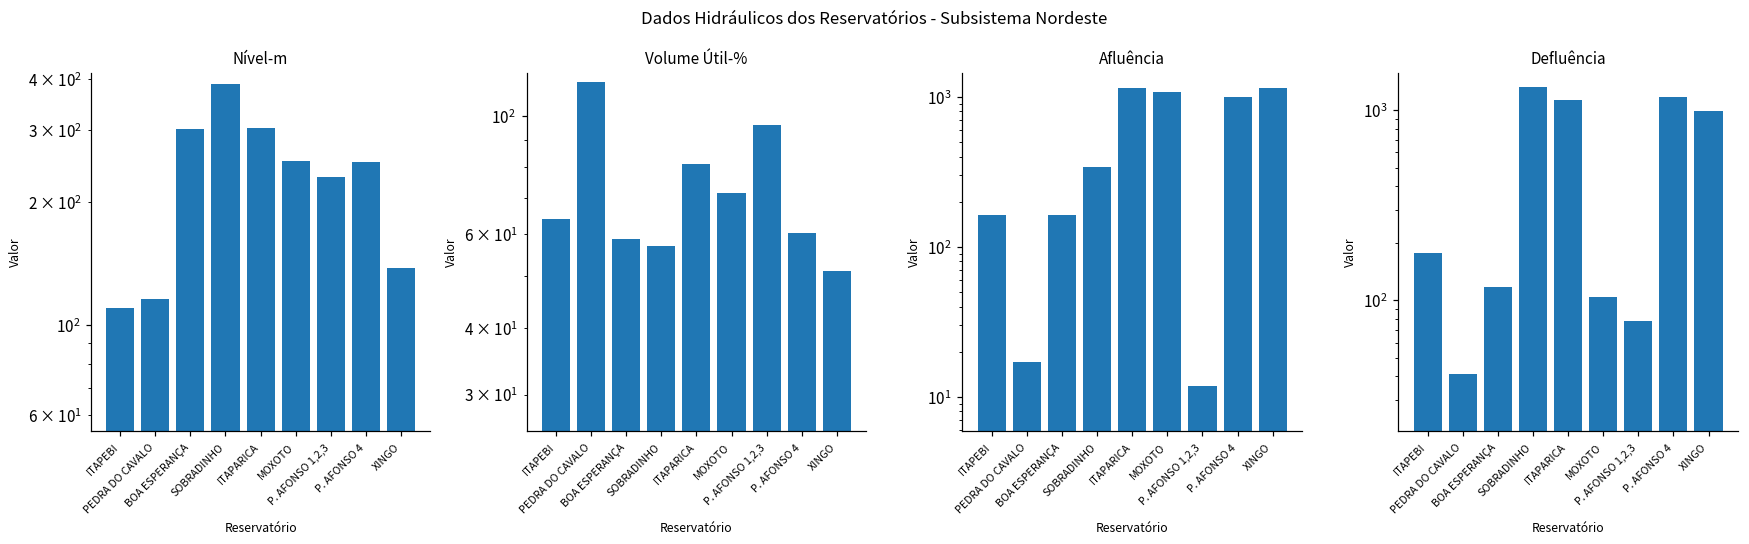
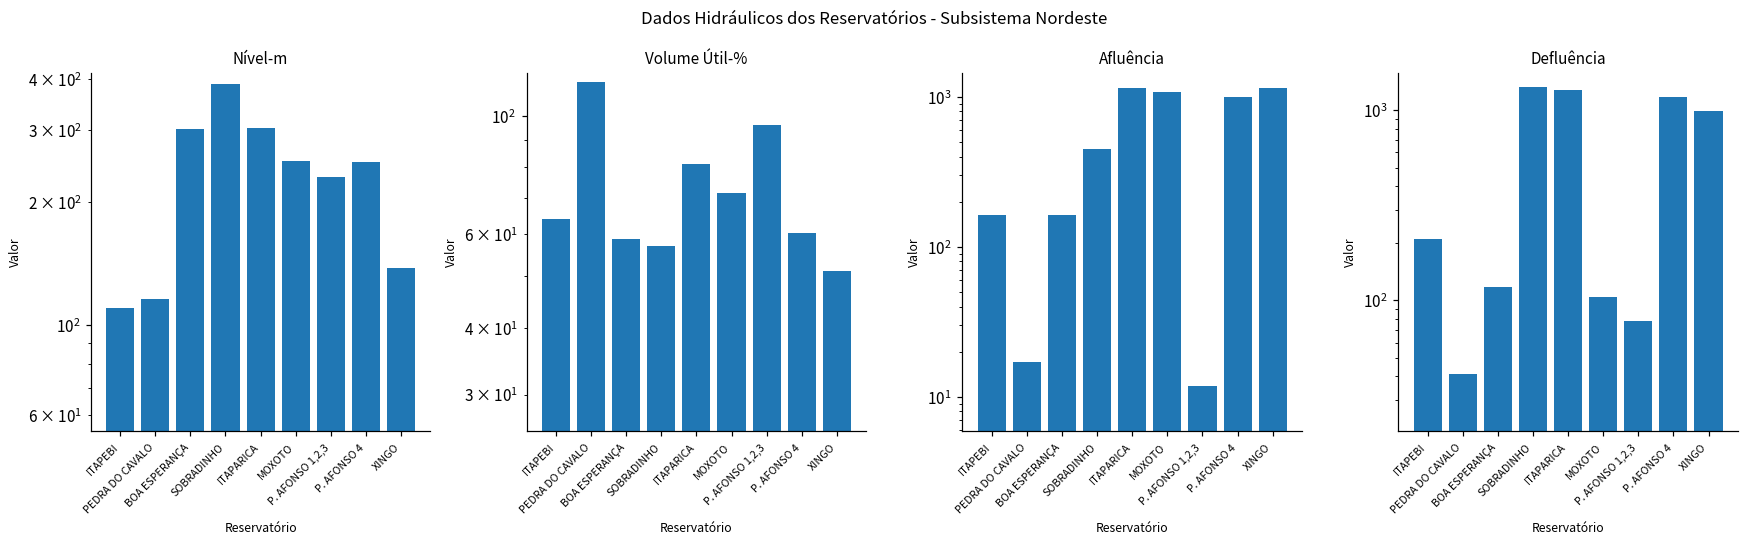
Afluência, SOBRADINHO: 340 -> 450
Defluência, ITAPEBI: 180 -> 210
Defluência, ITAPARICA: 1100 -> 1300
